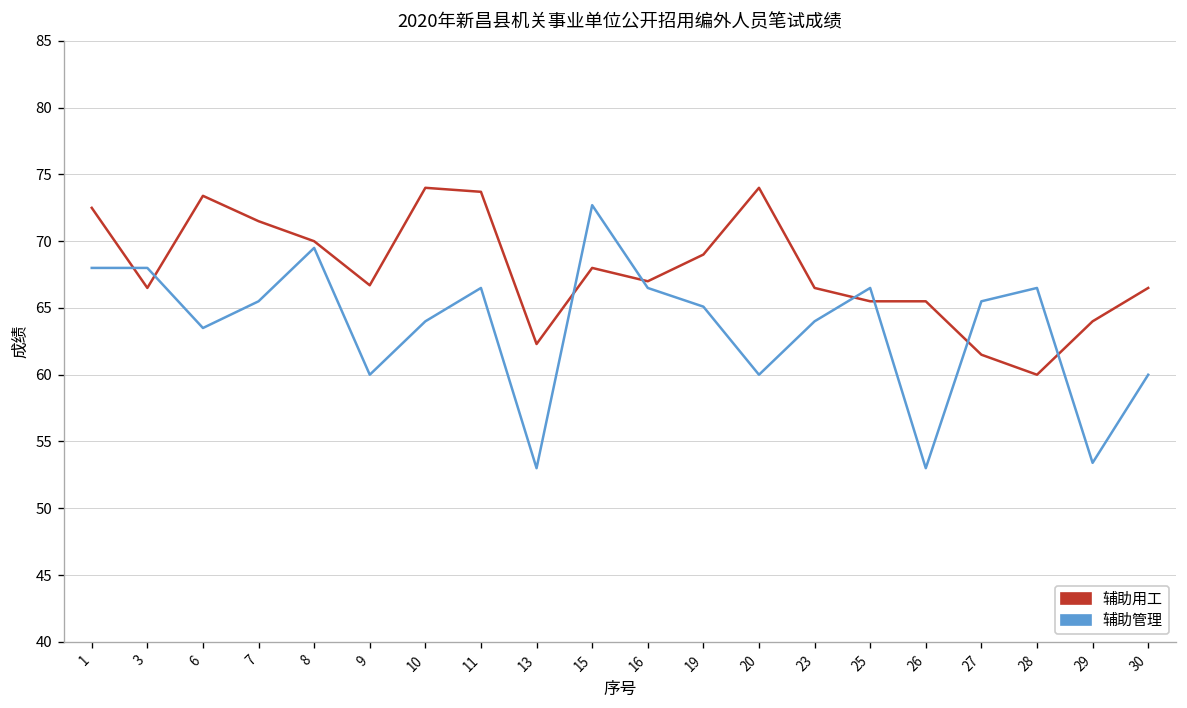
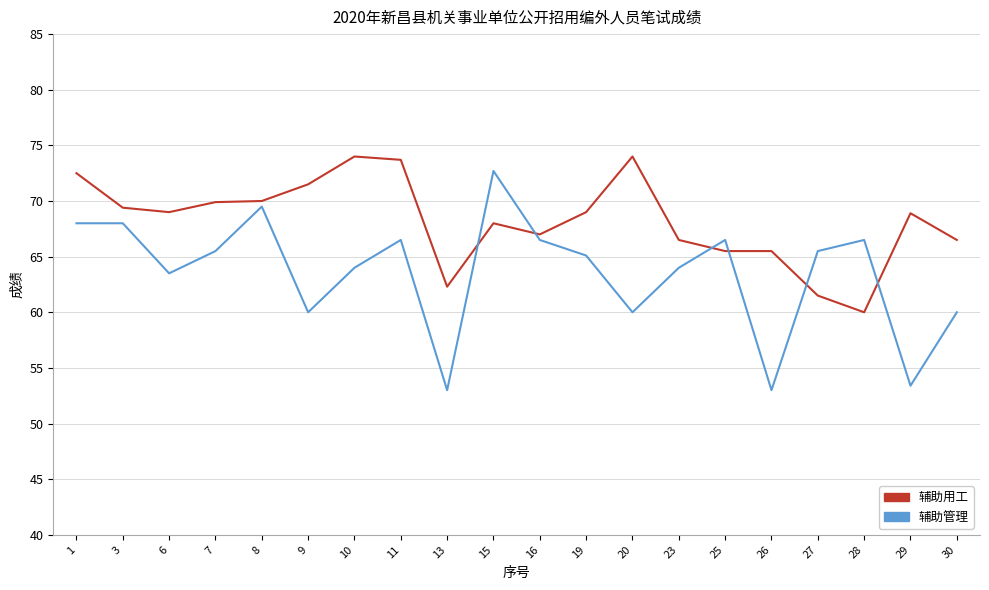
辅助用工, 3: 66.5 -> 69.4
辅助用工, 6: 73.4 -> 69.0
辅助用工, 7: 71.5 -> 69.9
辅助用工, 9: 66.7 -> 71.5
辅助用工, 29: 64.0 -> 68.9
